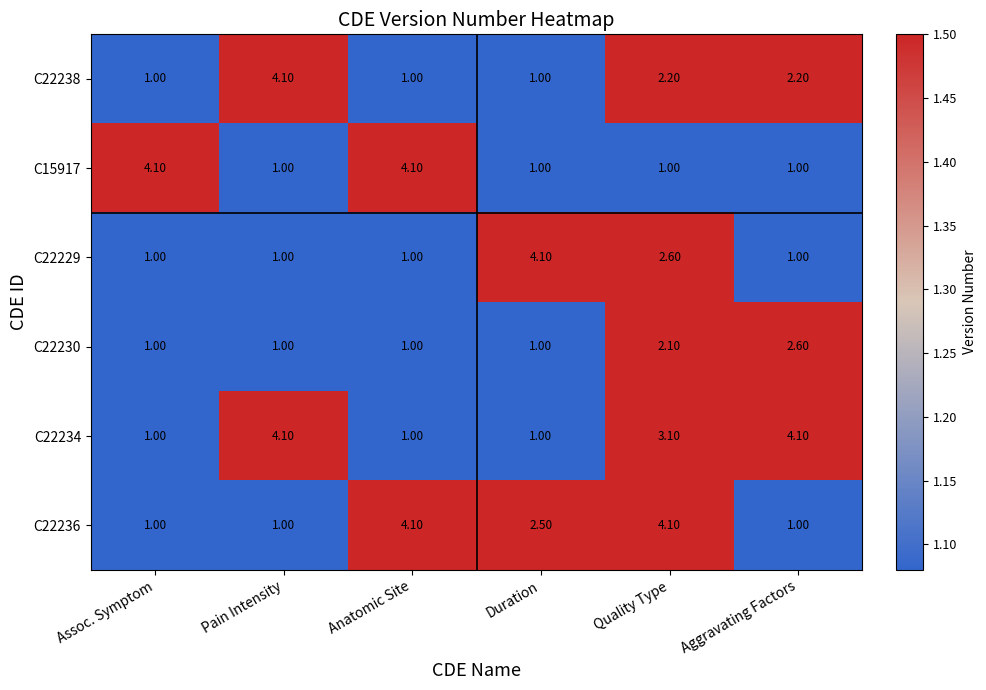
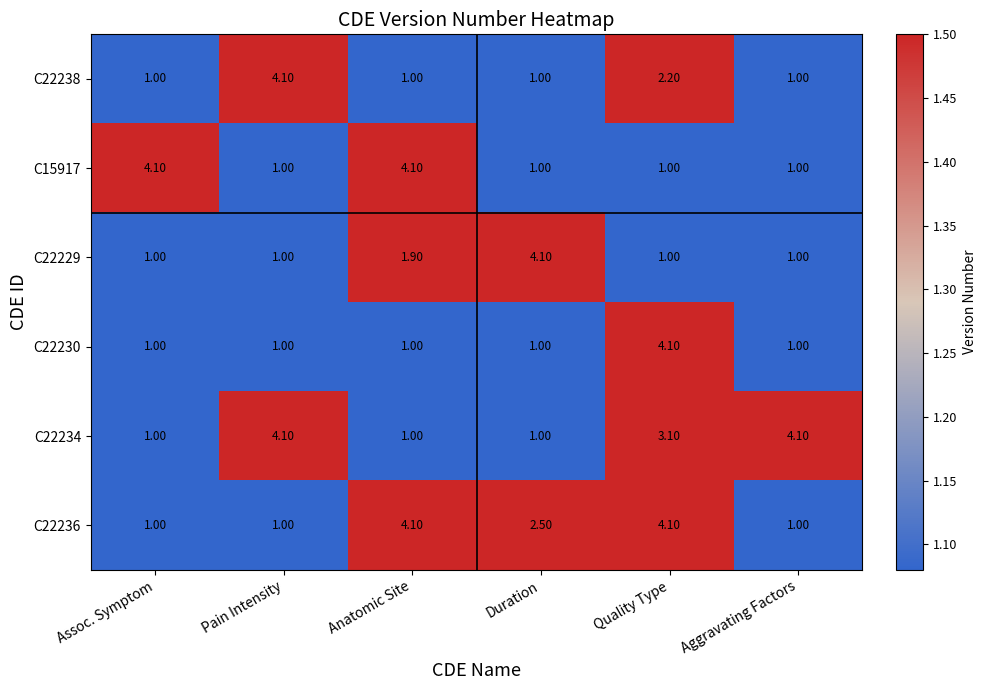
C22238, Aggravating Factors: 2.20 -> 1.00
C22229, Anatomic Site: 1.00 -> 1.90
C22229, Quality Type: 2.60 -> 1.00
C22230, Quality Type: 2.10 -> 4.10
C22230, Aggravating Factors: 2.60 -> 1.00
